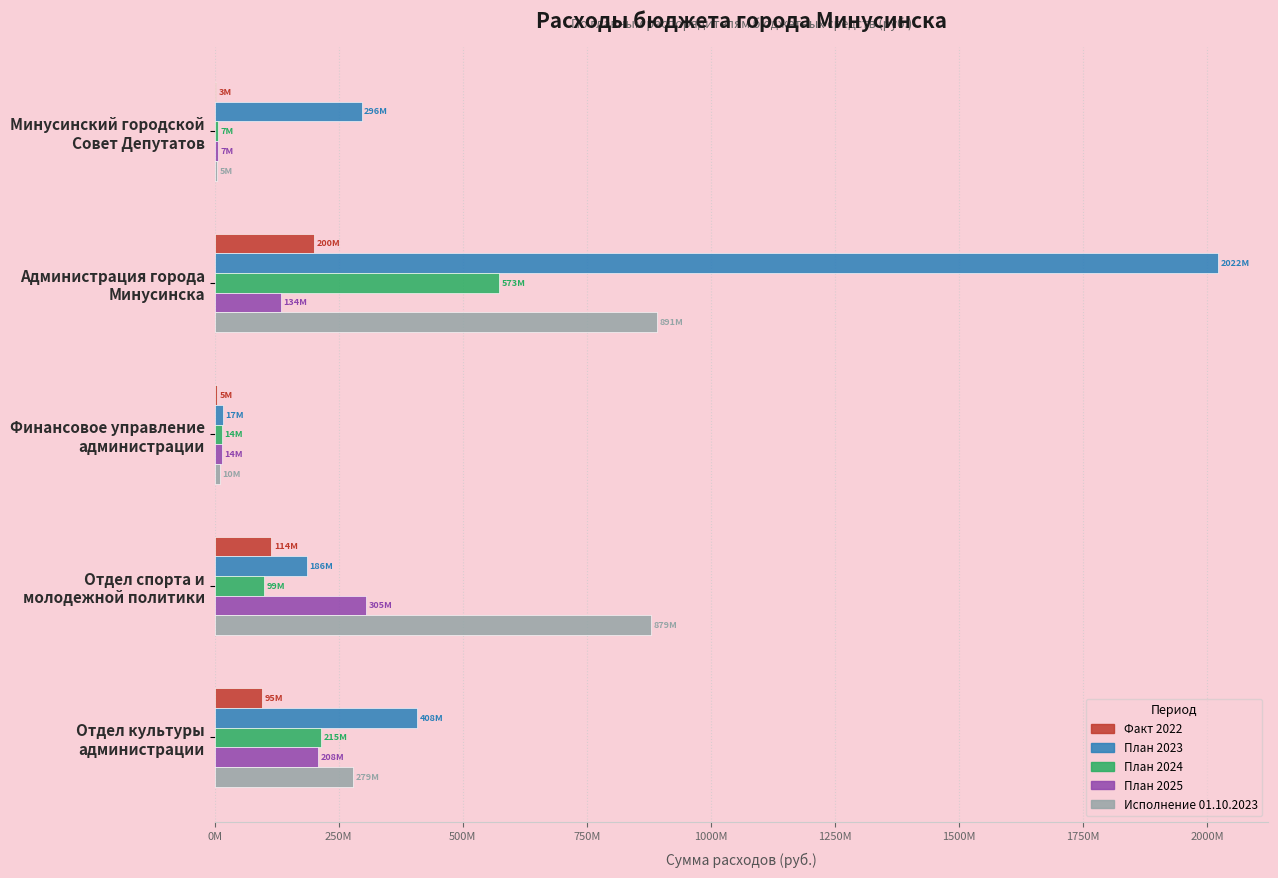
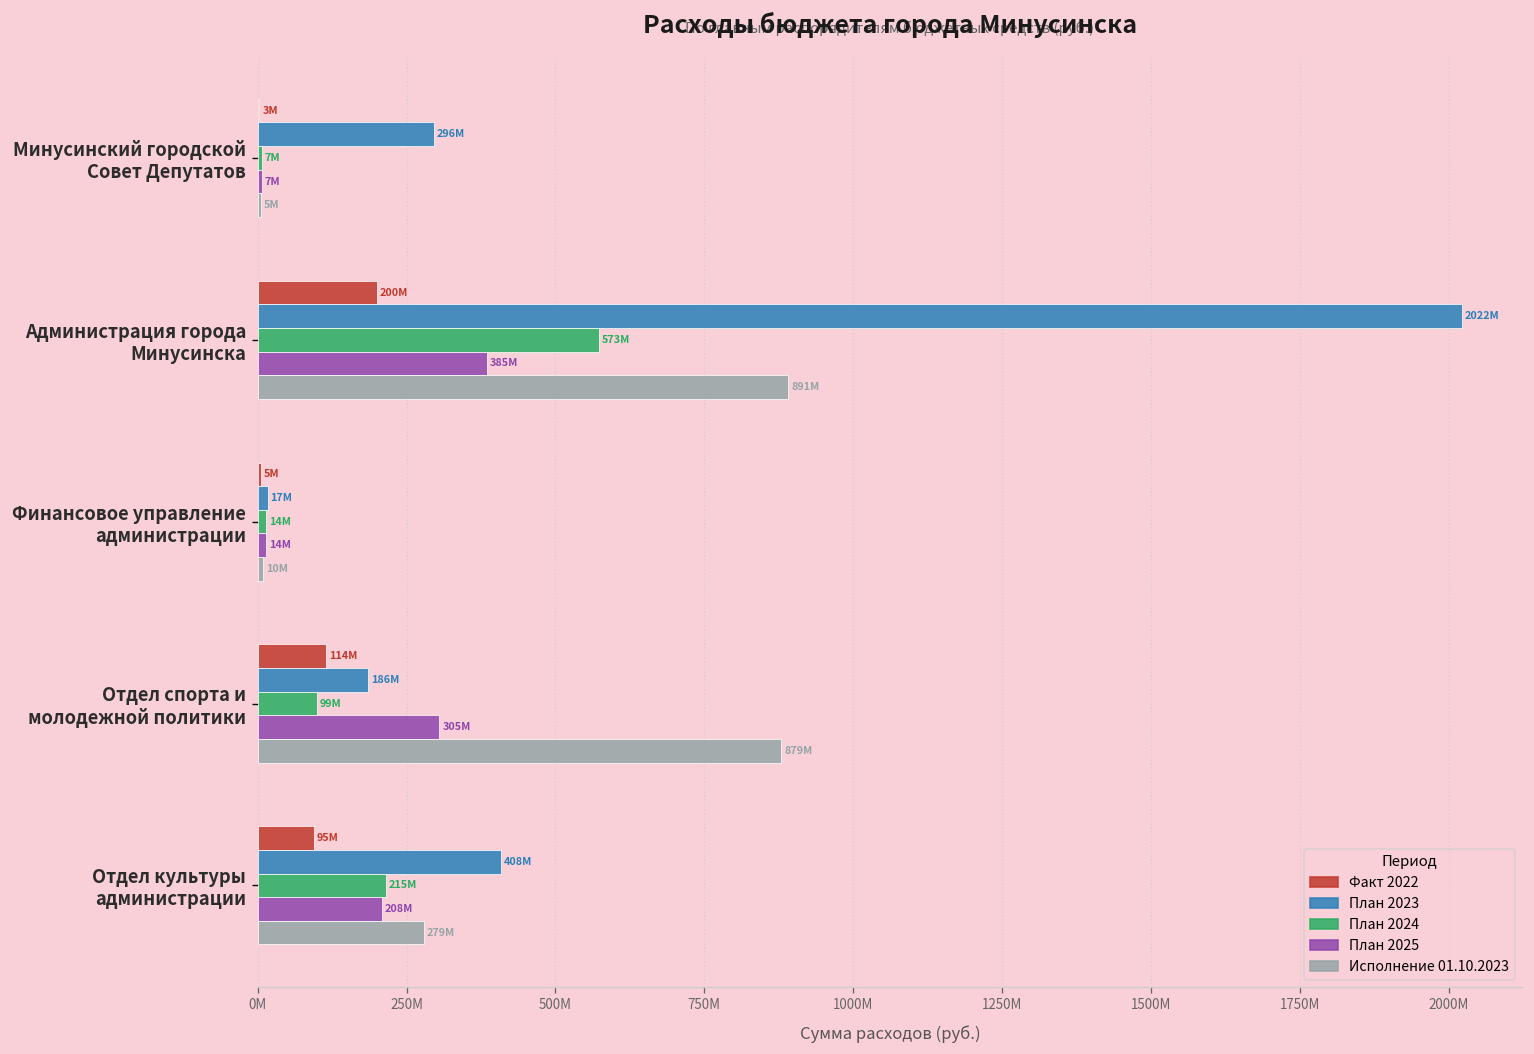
План 2025, Администрация города Минусинска: 134M -> 385M
